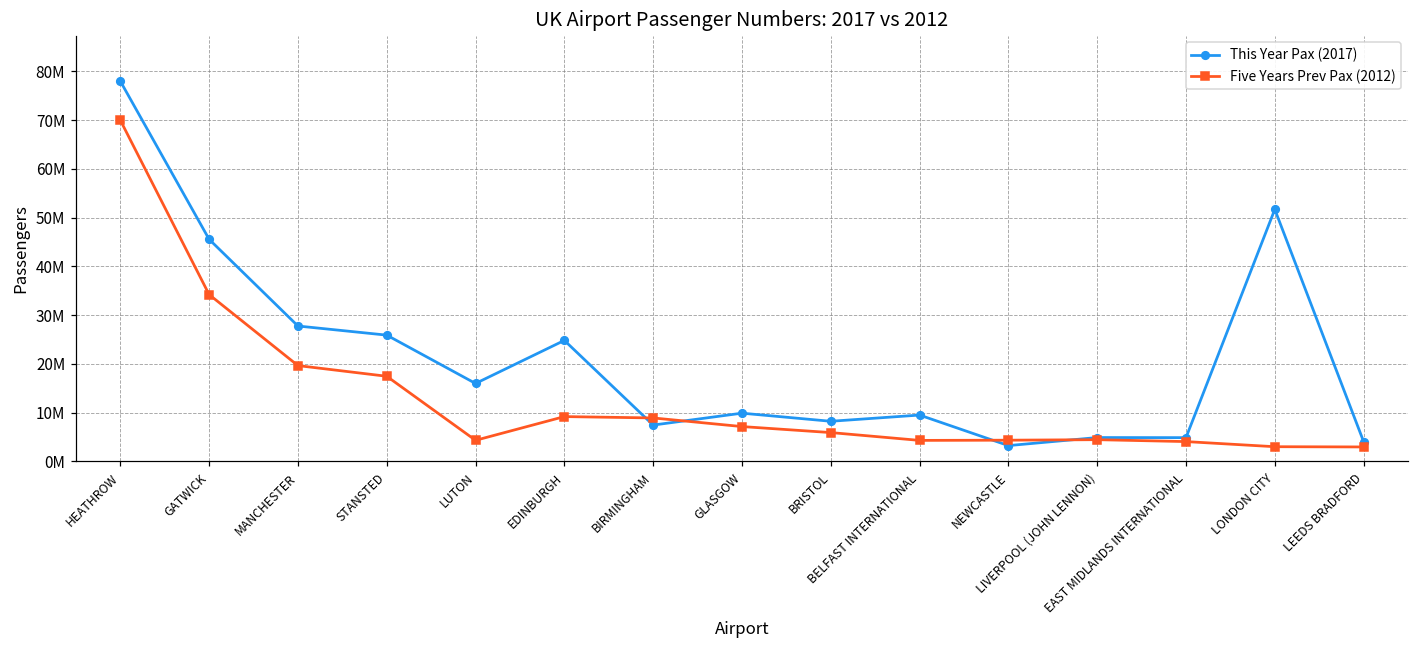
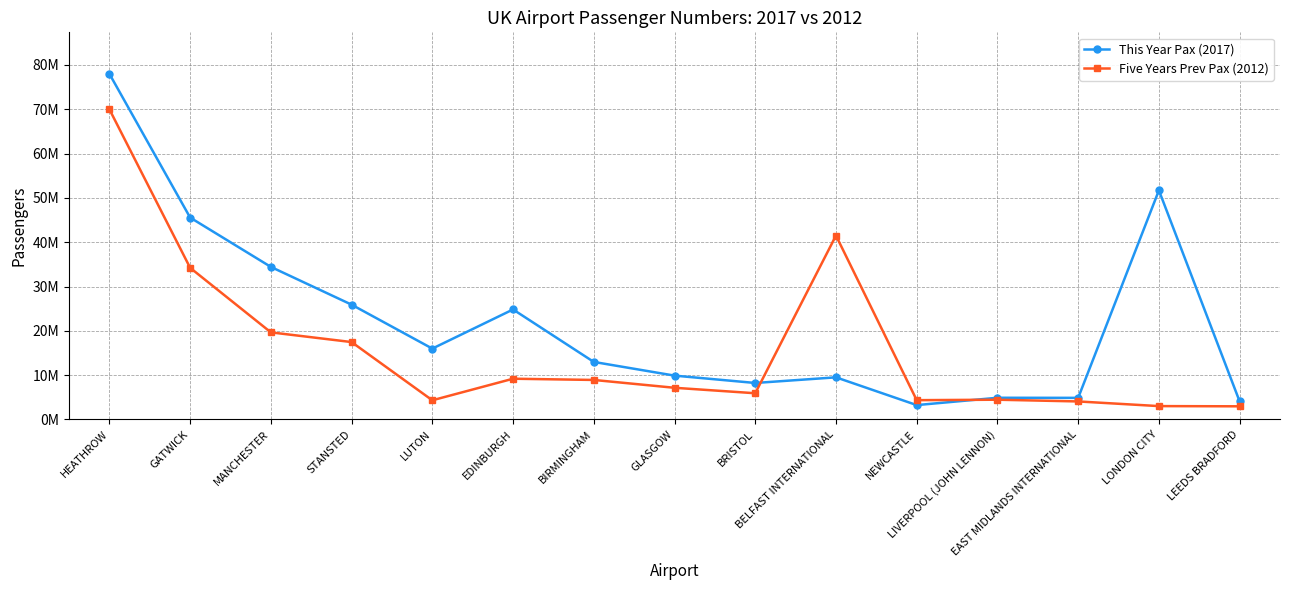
This Year Pax (2017), MANCHESTER: 28000000 -> 34000000
This Year Pax (2017), BIRMINGHAM: 7000000 -> 13000000
Five Years Prev Pax (2012), BELFAST INTERNATIONAL: 4000000 -> 41000000
